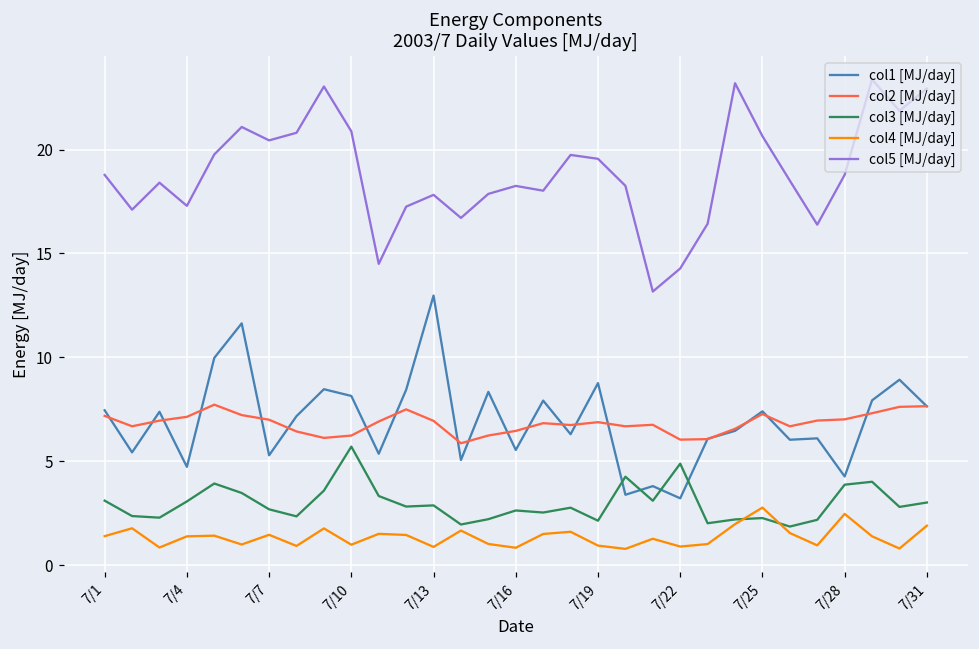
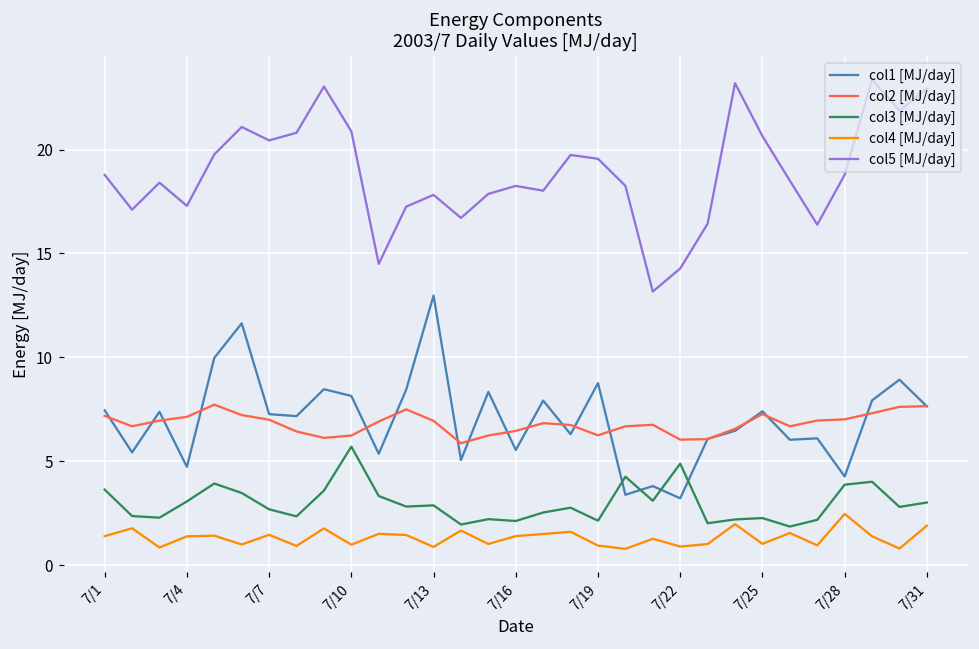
col3 [MJ/day], 7/1: 3.1 -> 3.6
col1 [MJ/day], 7/7: 5.3 -> 7.3
col3 [MJ/day], 7/16: 2.6 -> 2.1
col4 [MJ/day], 7/16: 0.8 -> 1.4
col2 [MJ/day], 7/19: 6.9 -> 6.3
col4 [MJ/day], 7/25: 2.8 -> 1.0
